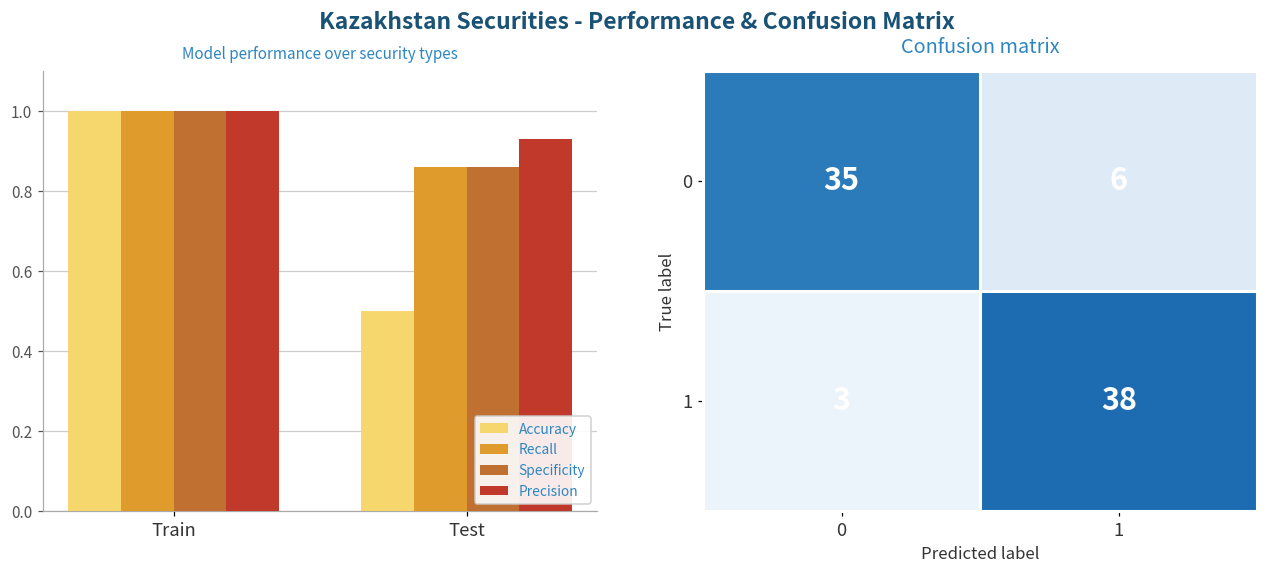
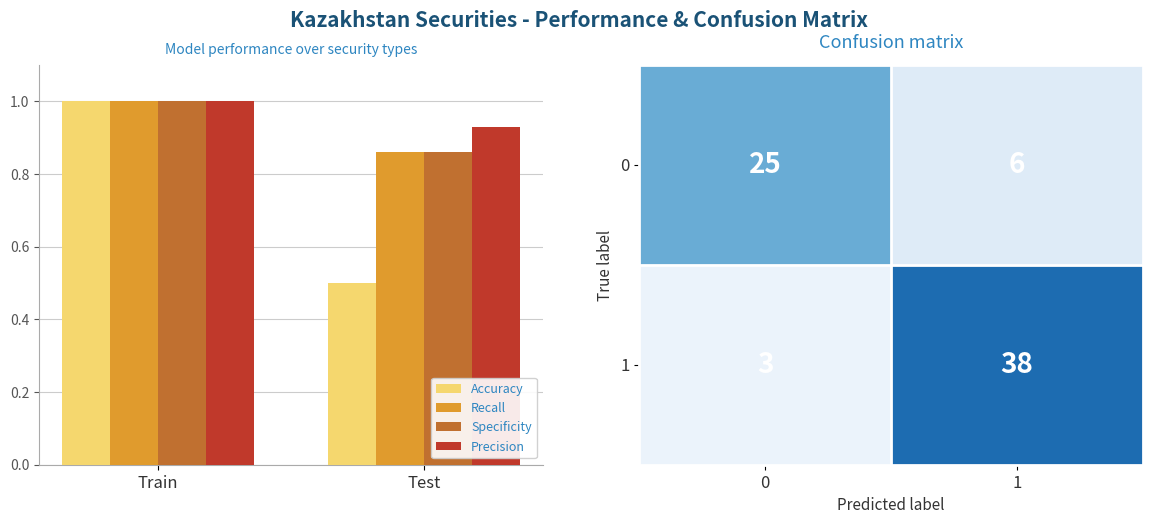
Confusion matrix, 0, 0: 35 -> 25
